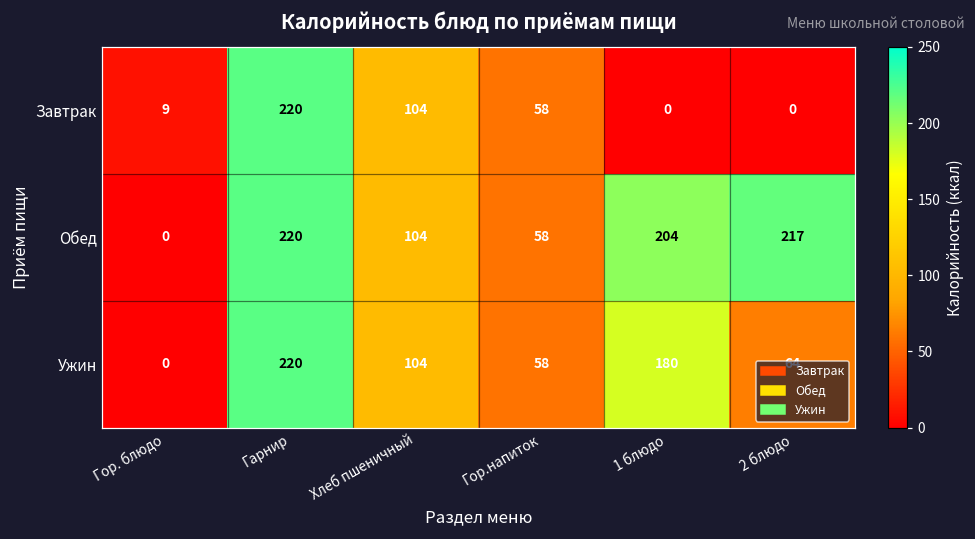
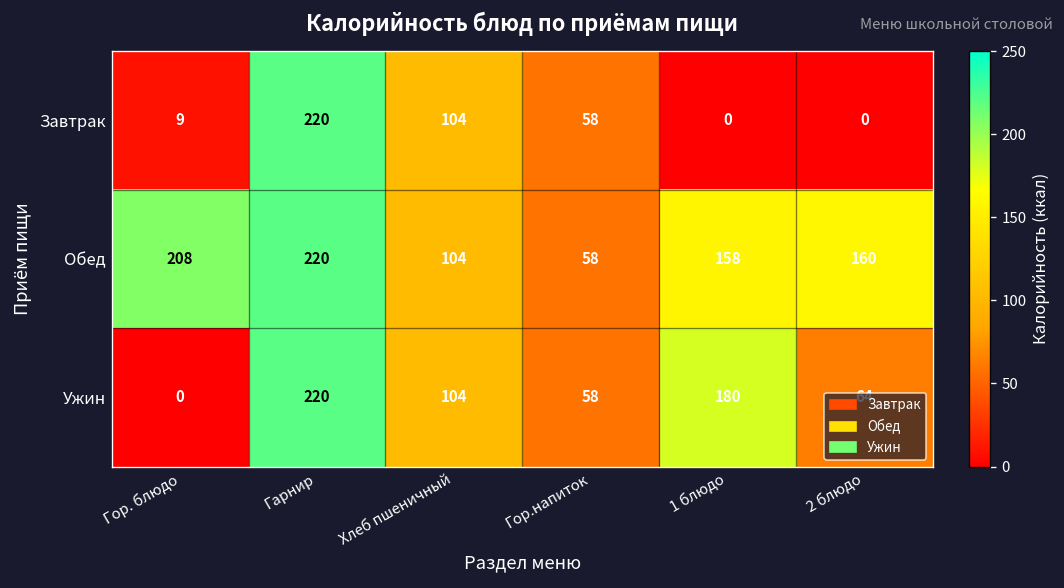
Обед, Гор. блюдо: 0 -> 208
Обед, 1 блюдо: 204 -> 158
Обед, 2 блюдо: 217 -> 160
